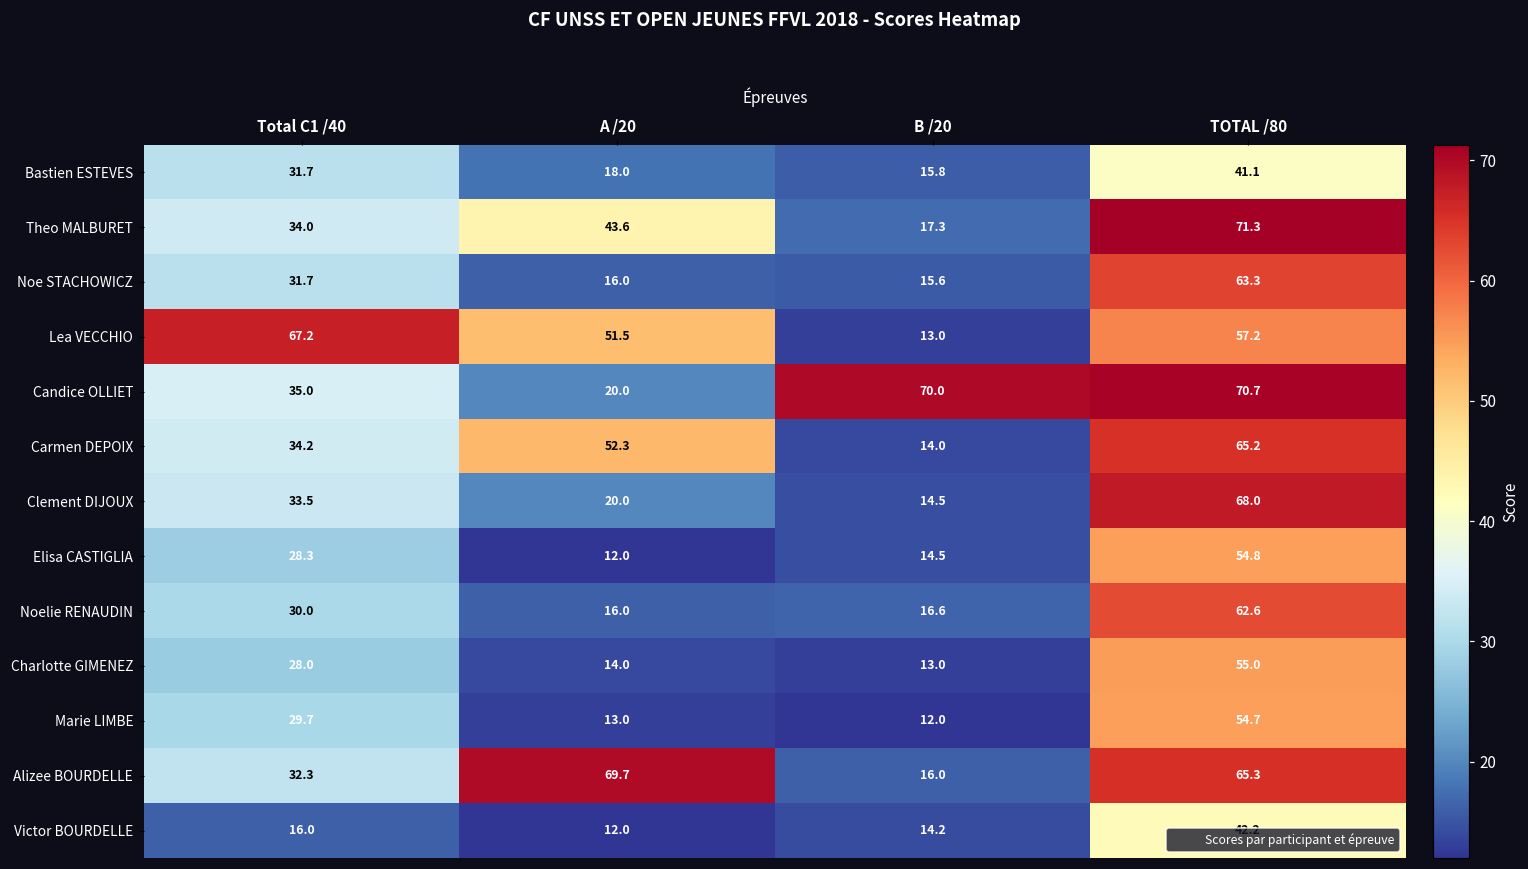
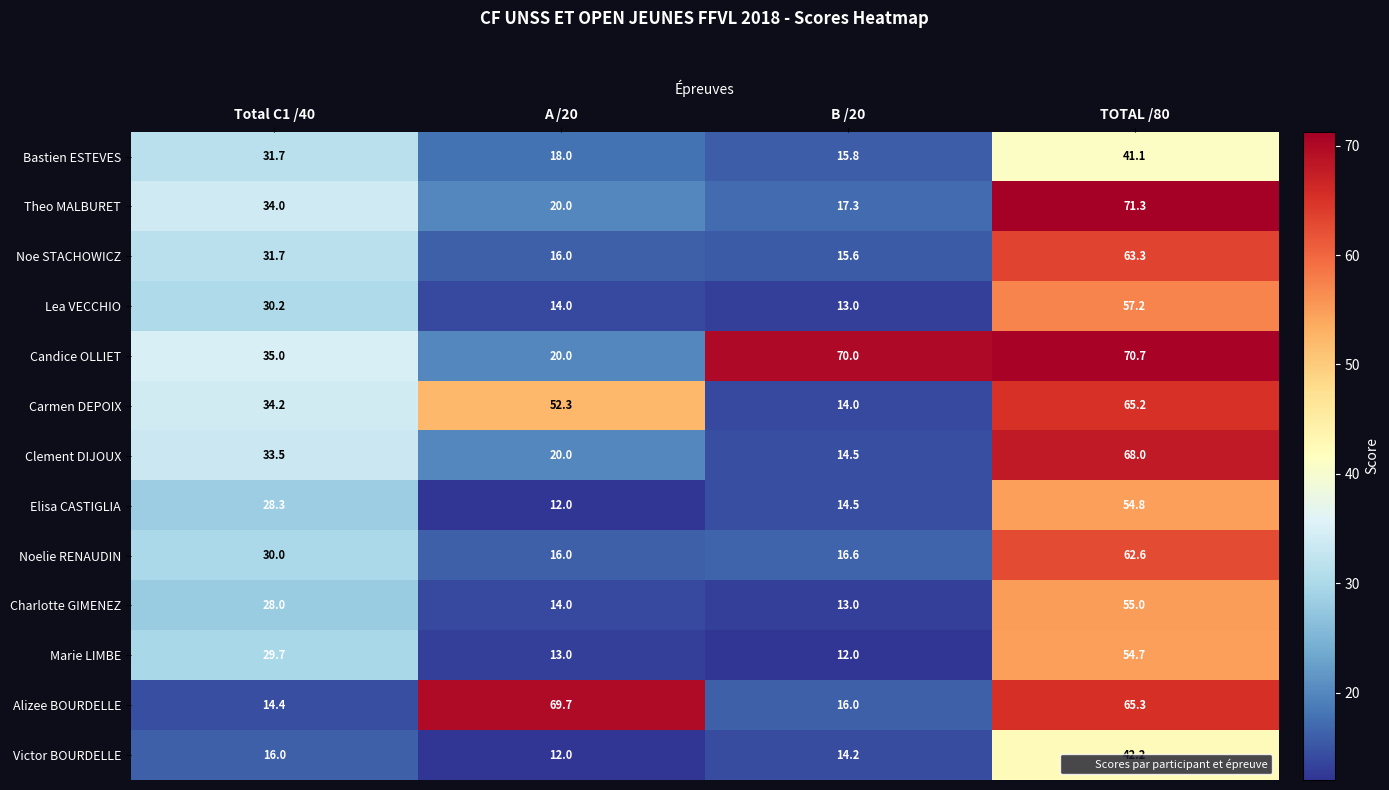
Theo MALBURET, A /20: 43.6 -> 20.0
Lea VECCHIO, Total C1 /40: 67.2 -> 30.2
Lea VECCHIO, A /20: 51.5 -> 14.0
Alizee BOURDELLE, Total C1 /40: 32.3 -> 14.4
